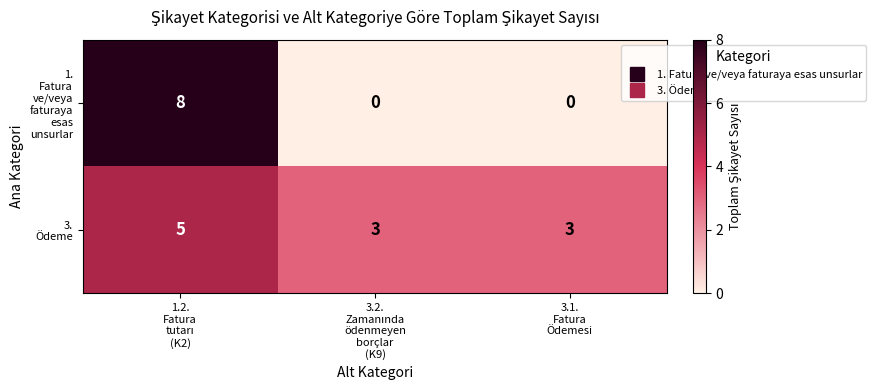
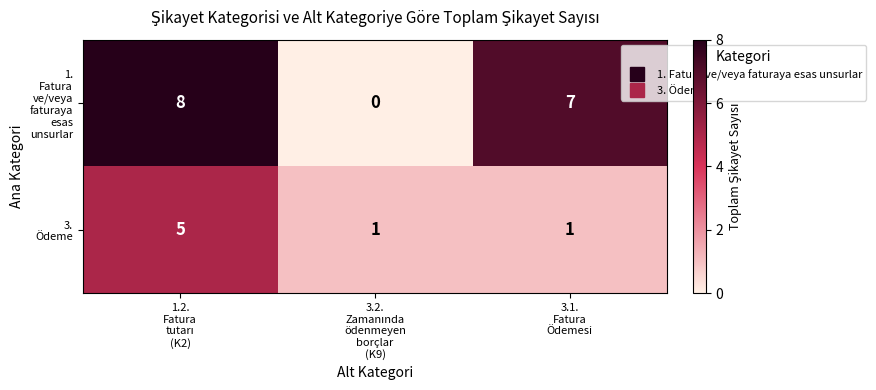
1. Fatura ve/veya faturaya esas unsurlar, 3.1. Fatura Ödemesi: 0 -> 7
3. Ödeme, 3.2. Zamanında ödenmeyen borçlar (K9): 3 -> 1
3. Ödeme, 3.1. Fatura Ödemesi: 3 -> 1
